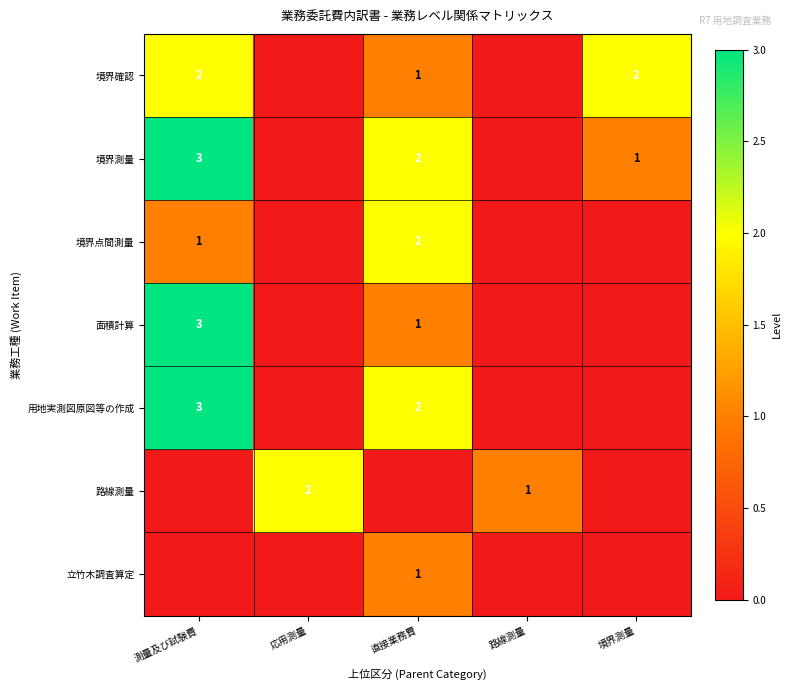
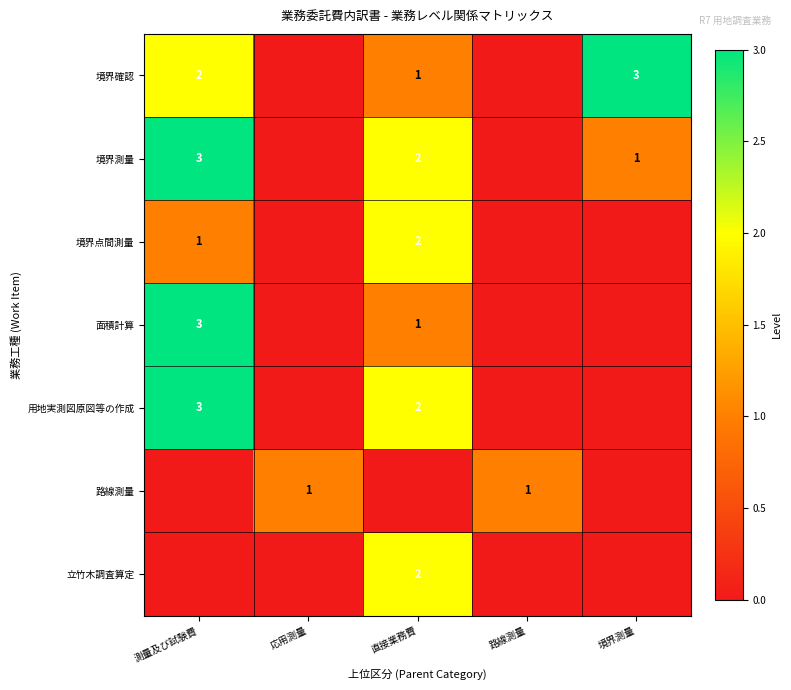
境界確認, 境界測量: 2 -> 3
路線測量, 応用測量: 2 -> 1
立竹木調査算定, 直接業務費: 1 -> 2
